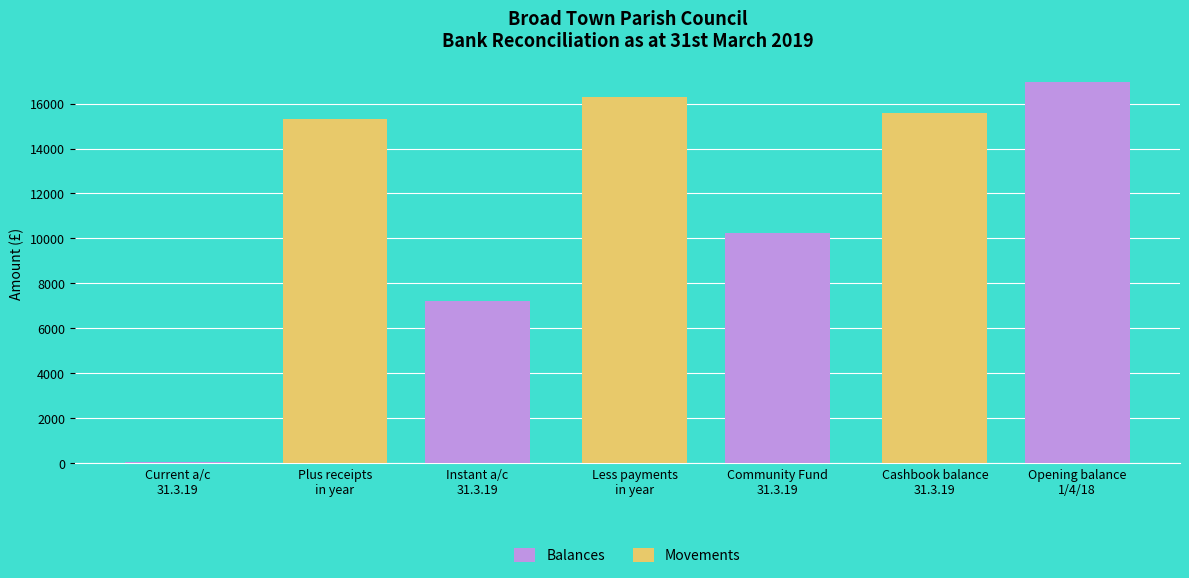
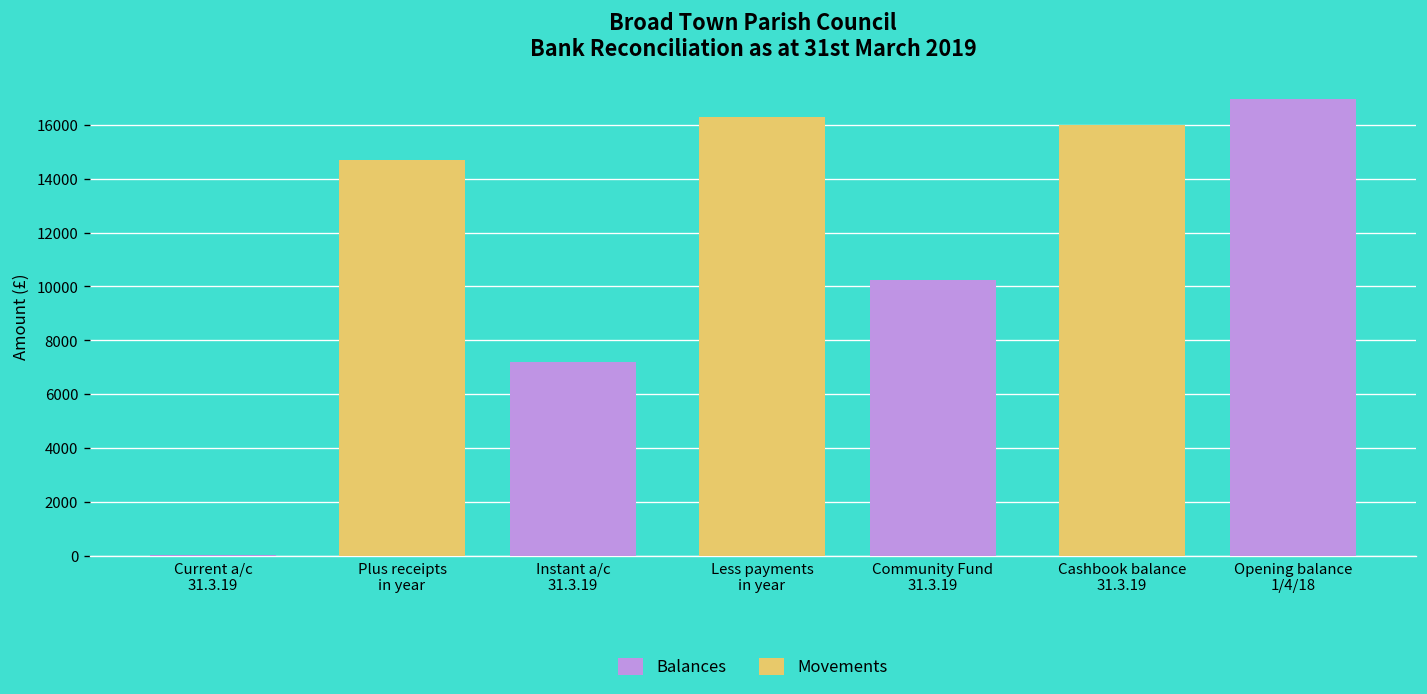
Movements, Plus receipts in year: 15300 -> 14700
Movements, Cashbook balance 31.3.19: 15600 -> 16000
